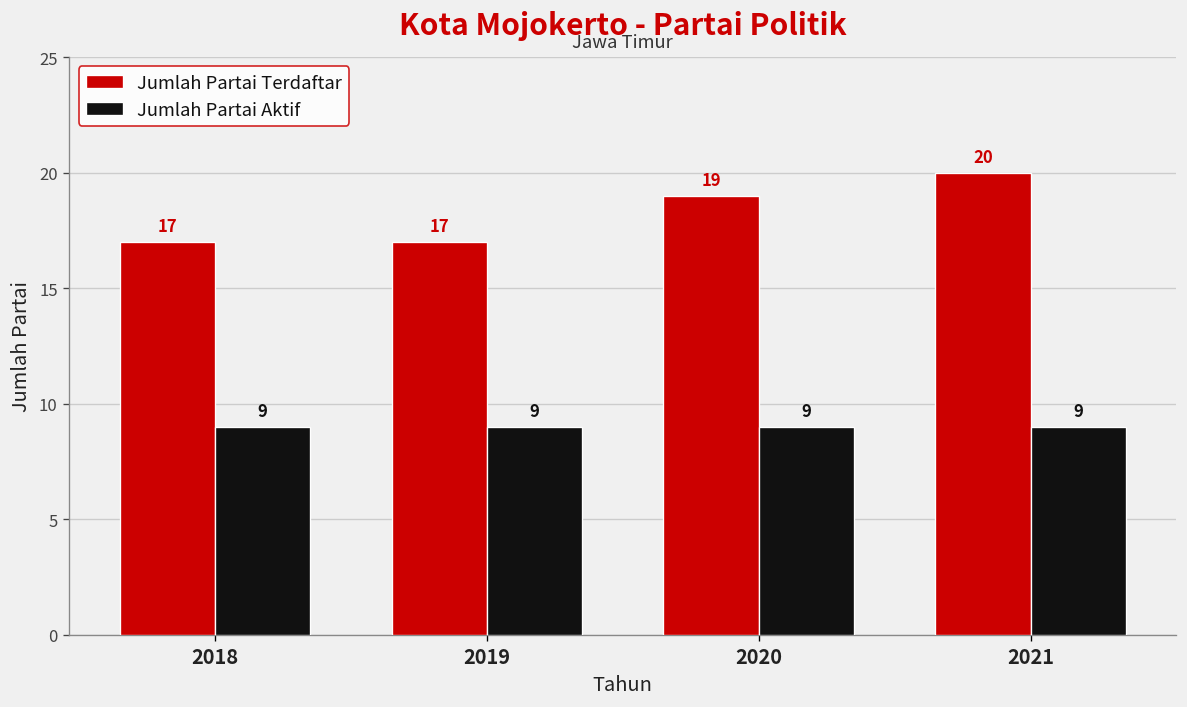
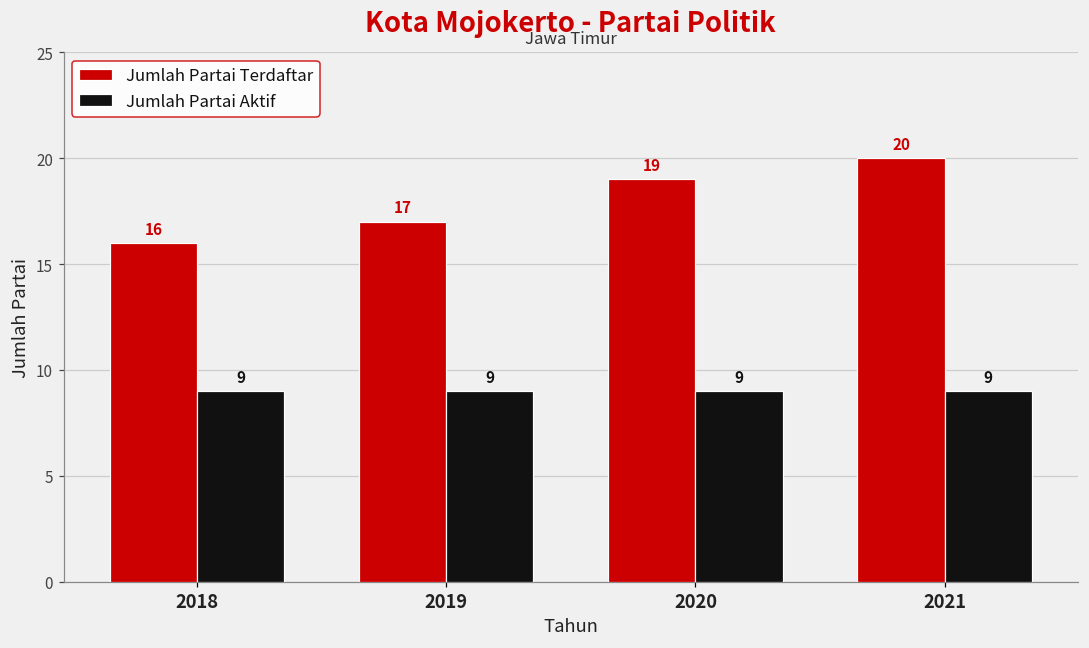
Jumlah Partai Terdaftar, 2018: 17 -> 16
